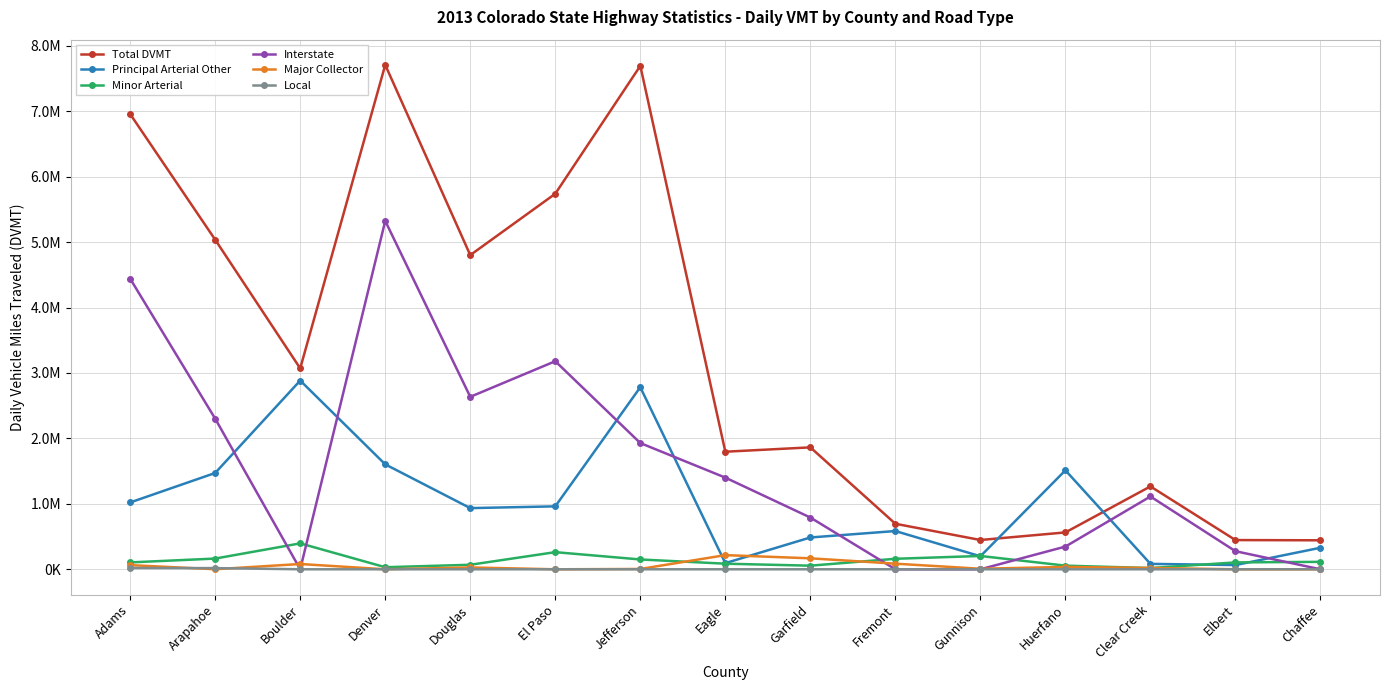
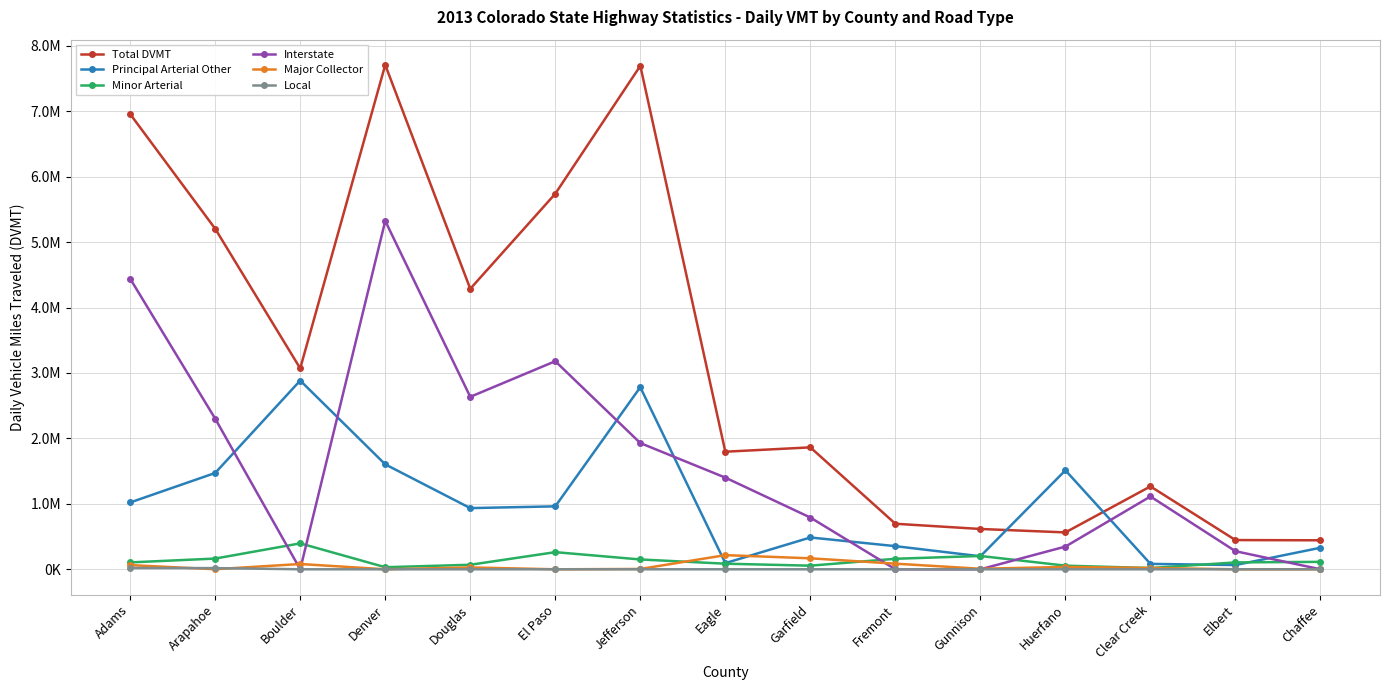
Total DVMT, Arapahoe: 5000000 -> 5200000
Total DVMT, Douglas: 4800000 -> 4300000
Principal Arterial Other, Fremont: 600000 -> 400000
Total DVMT, Gunnison: 400000 -> 600000
